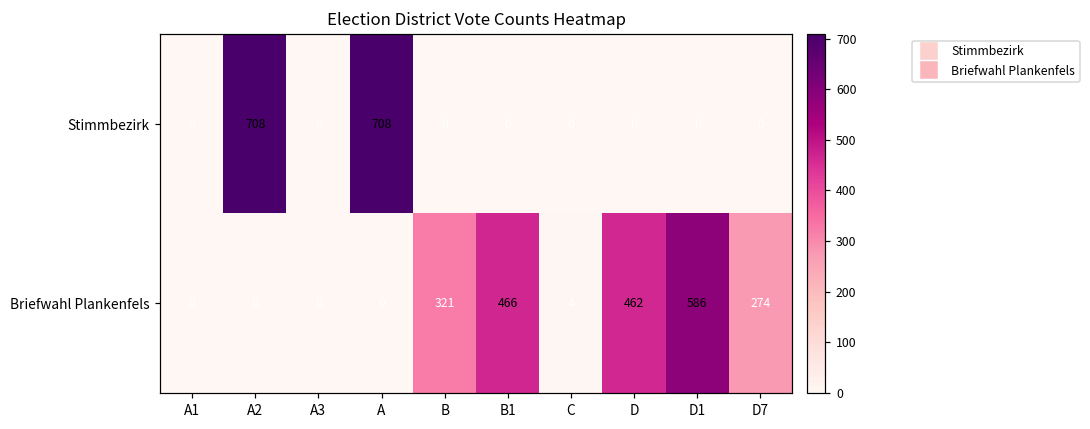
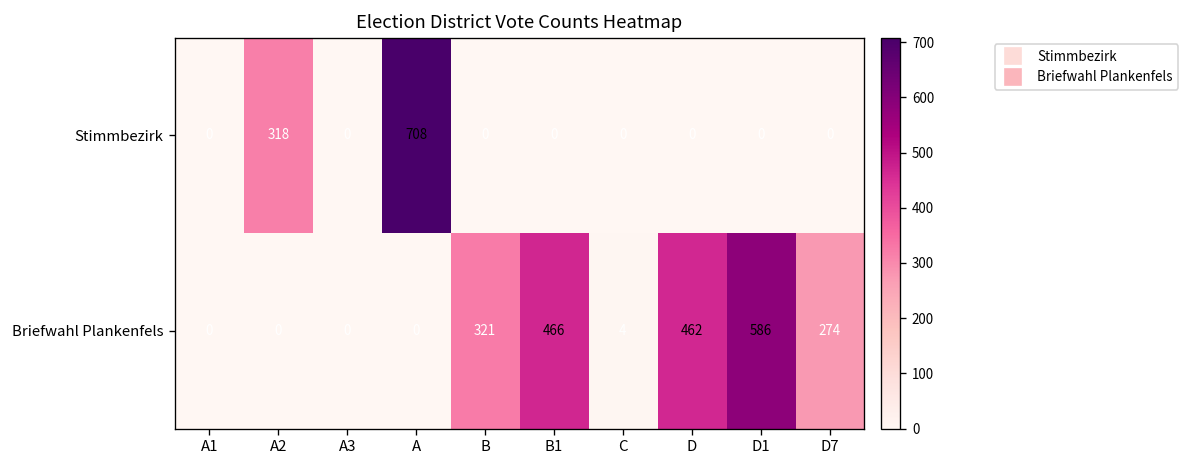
Stimmbezirk, A2: 708 -> 318
